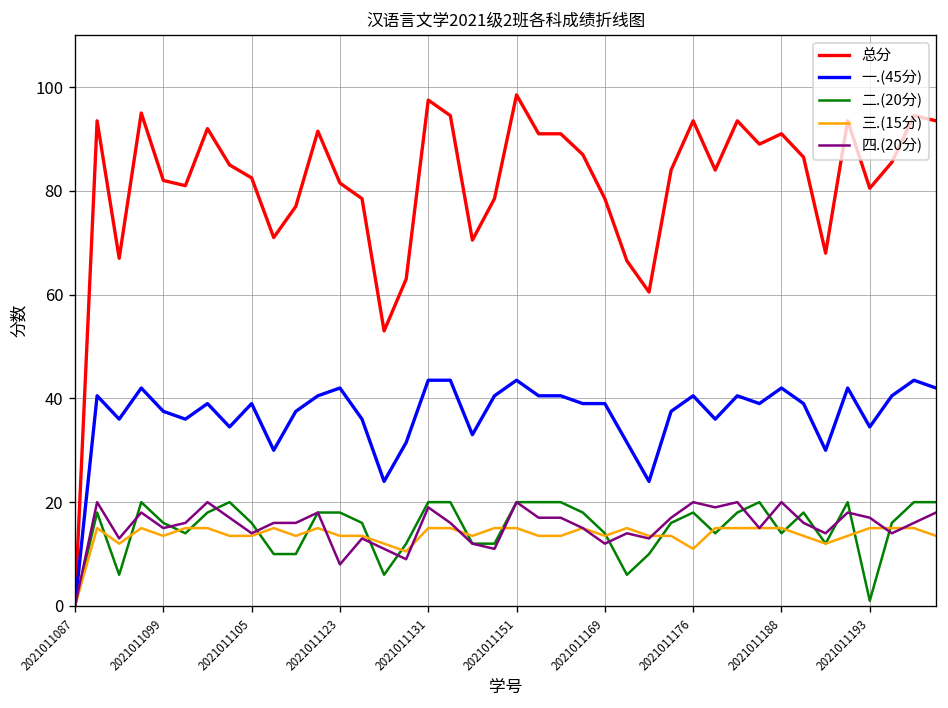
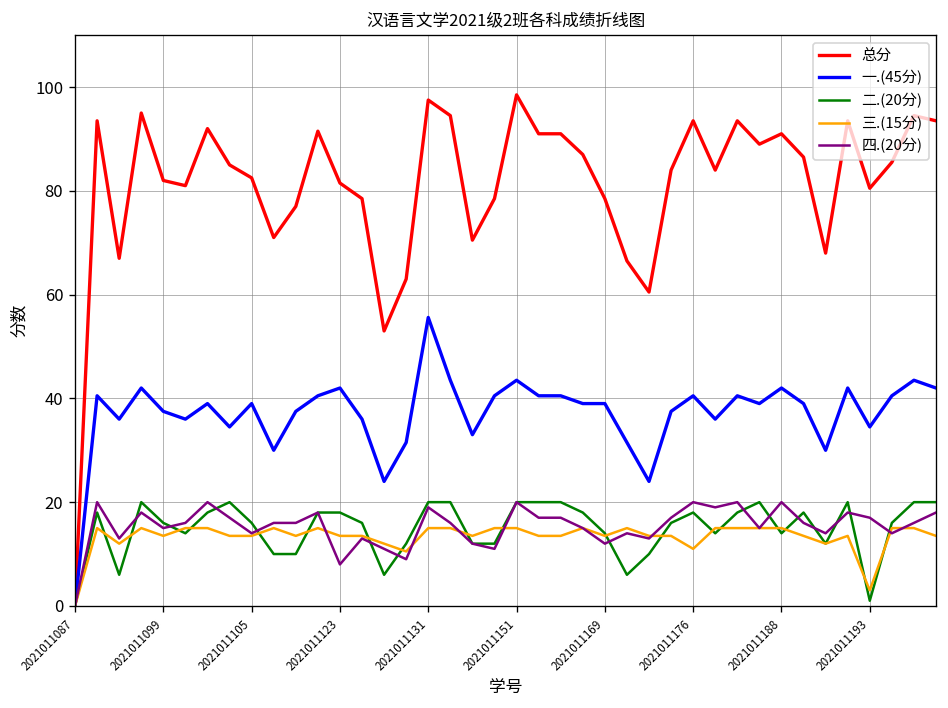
一.(45分), 2021011131: 44 -> 56
三.(15分), 2021011193: 15 -> 3
